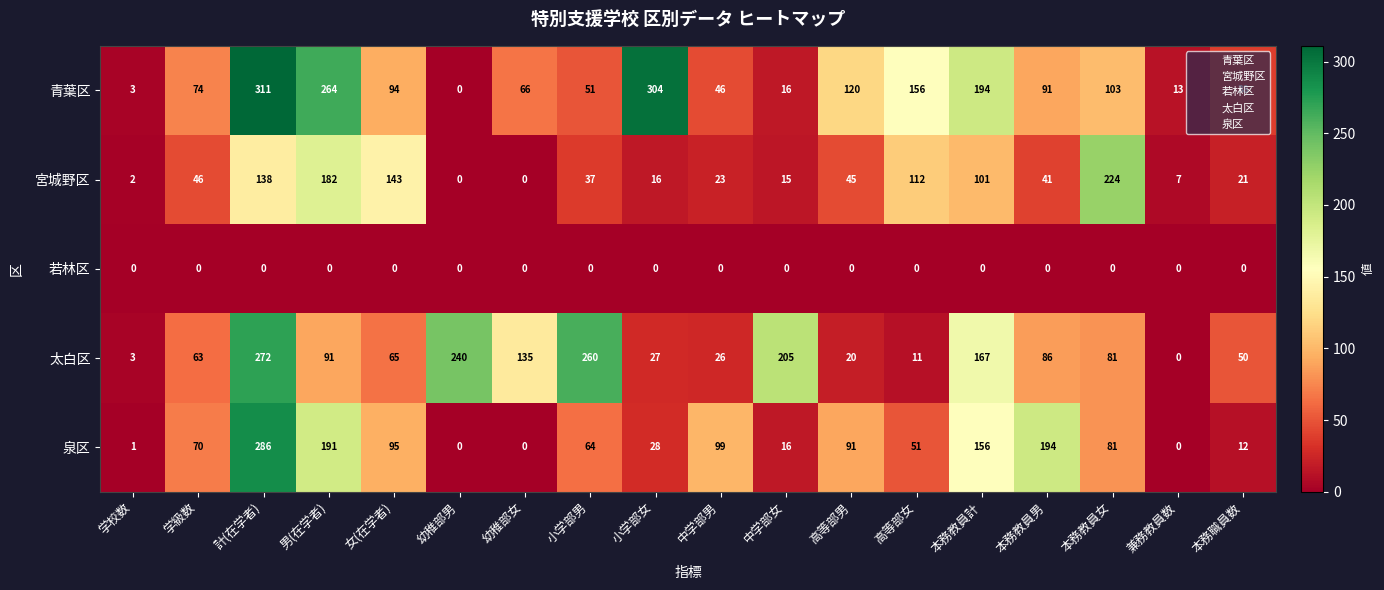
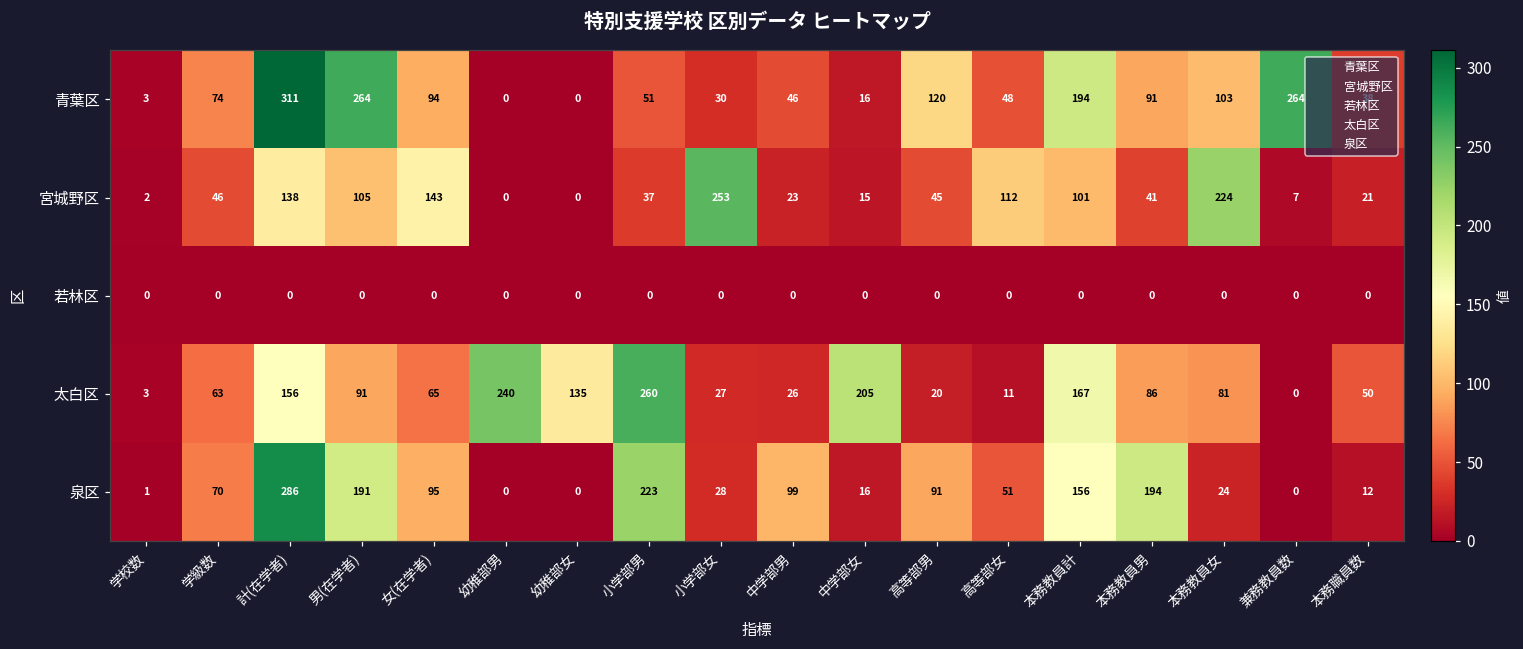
青葉区, 幼稚部女: 66 -> 0
青葉区, 小学部女: 304 -> 30
青葉区, 高等部女: 156 -> 48
青葉区, 兼務教員数: 13 -> 264
宮城野区, 男(在学者): 182 -> 105
宮城野区, 小学部女: 16 -> 253
太白区, 計(在学者): 272 -> 156
泉区, 小学部男: 64 -> 223
泉区, 本務教員女: 81 -> 24
